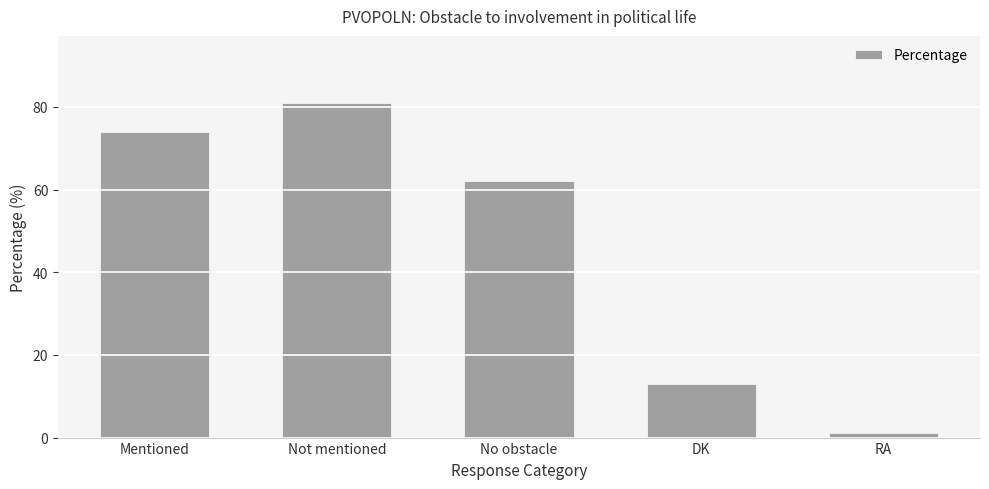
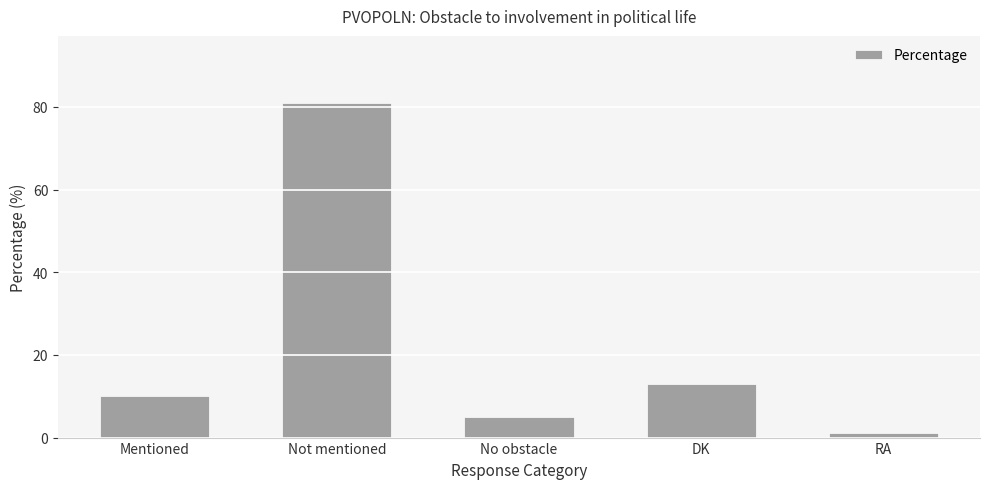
Mentioned: 74 -> 10
No obstacle: 62 -> 5
